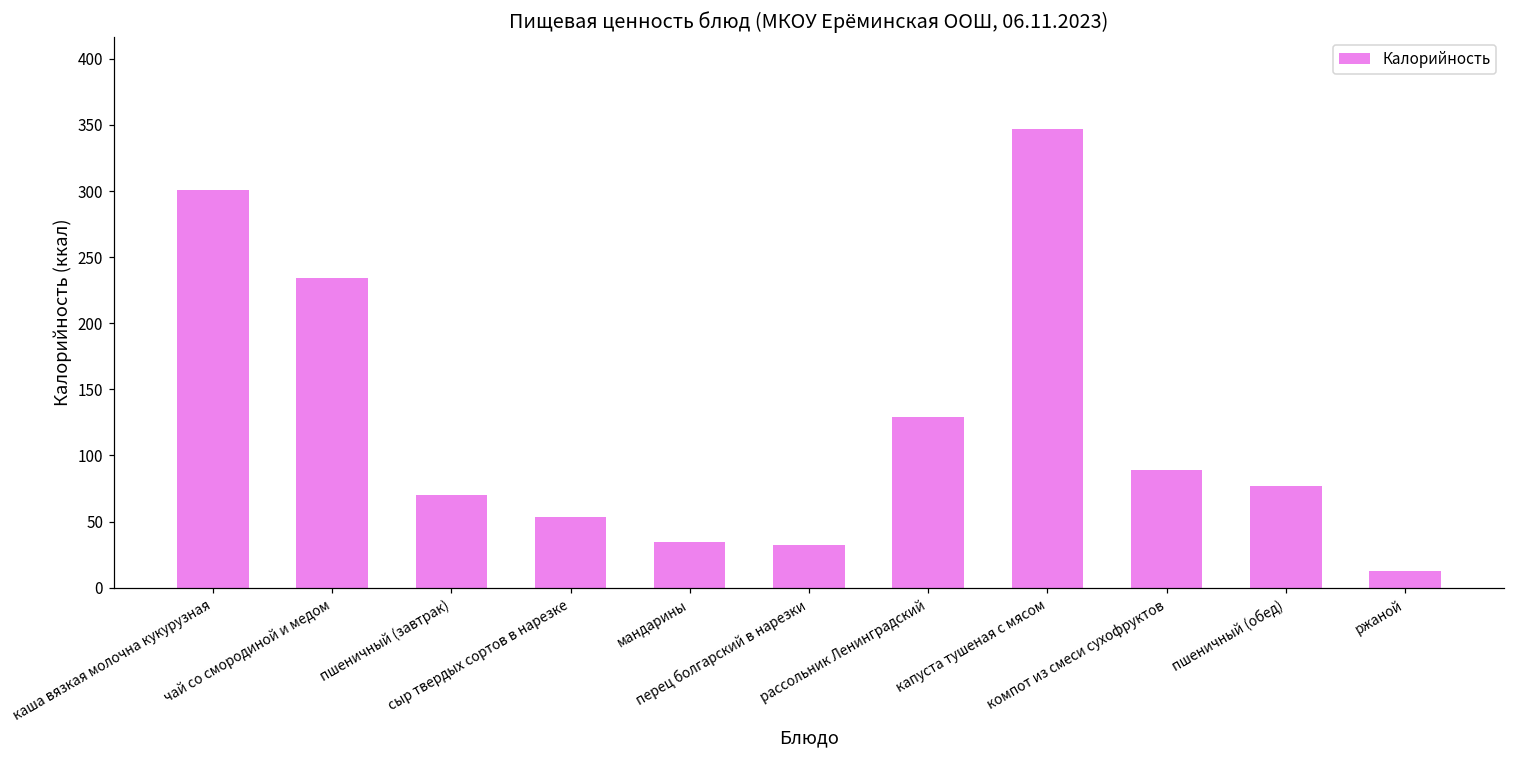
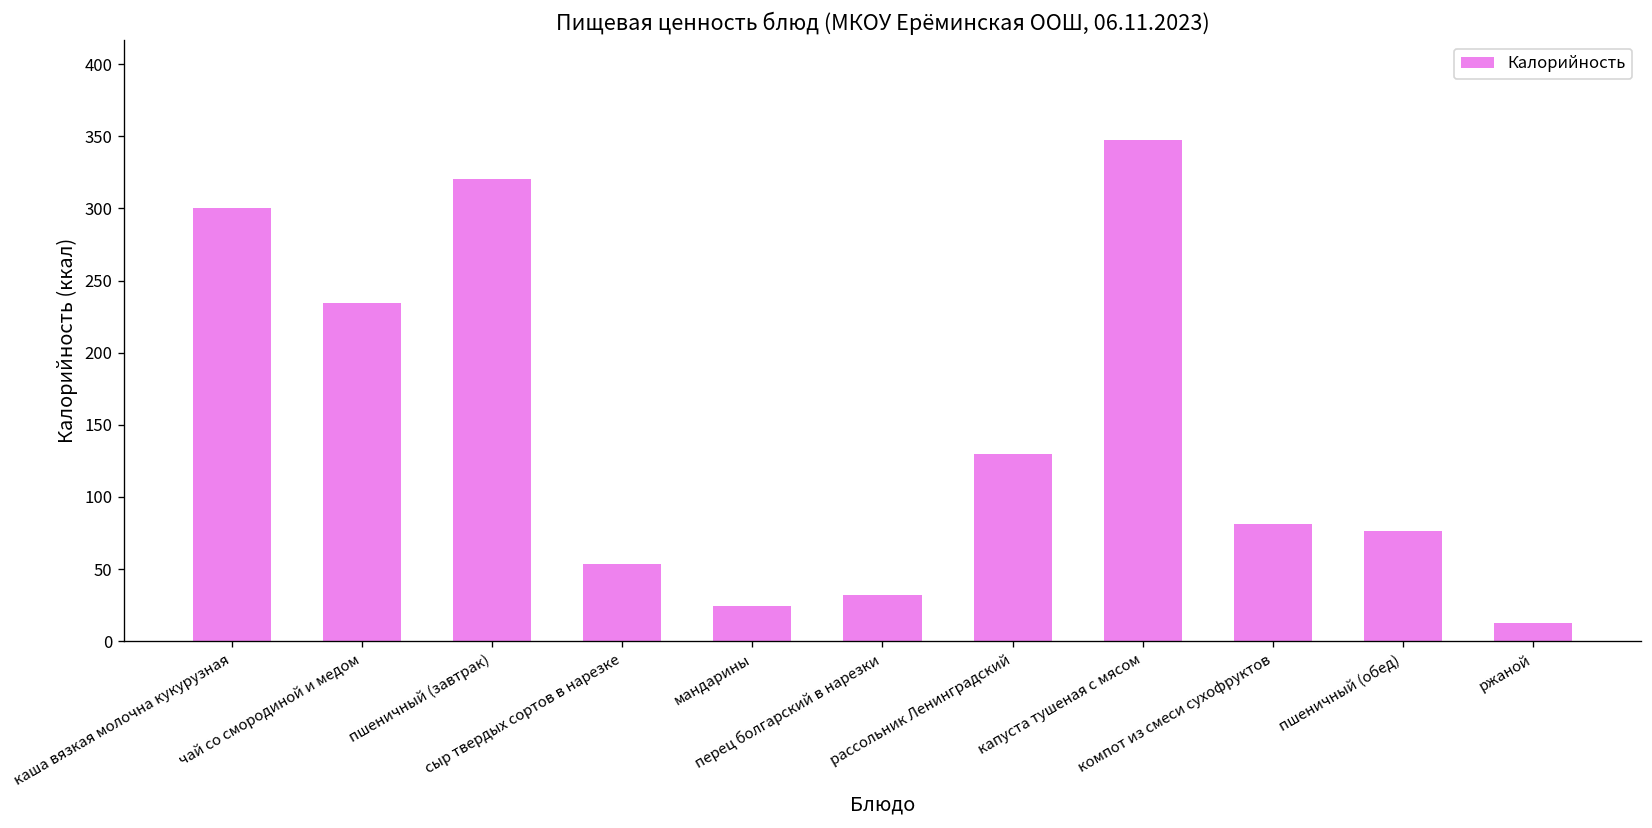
пшеничный (завтрак): 70 -> 321
мандарины: 35 -> 25
компот из смеси сухофруктов: 89 -> 81
